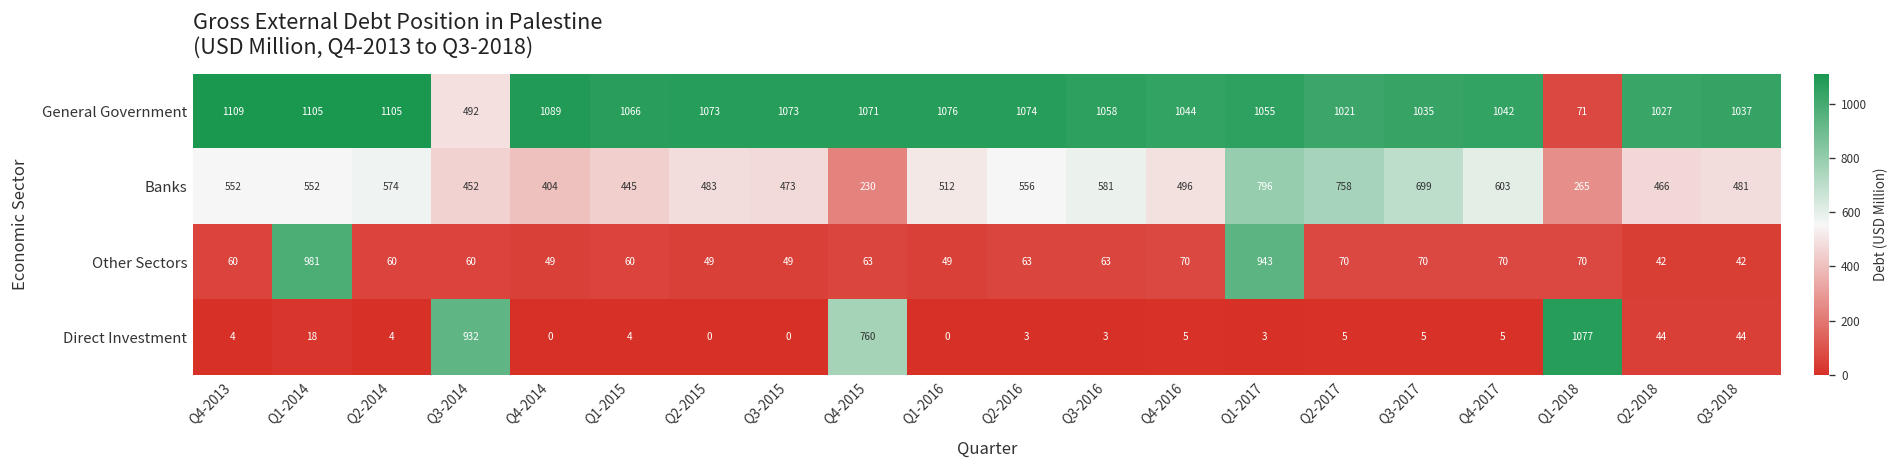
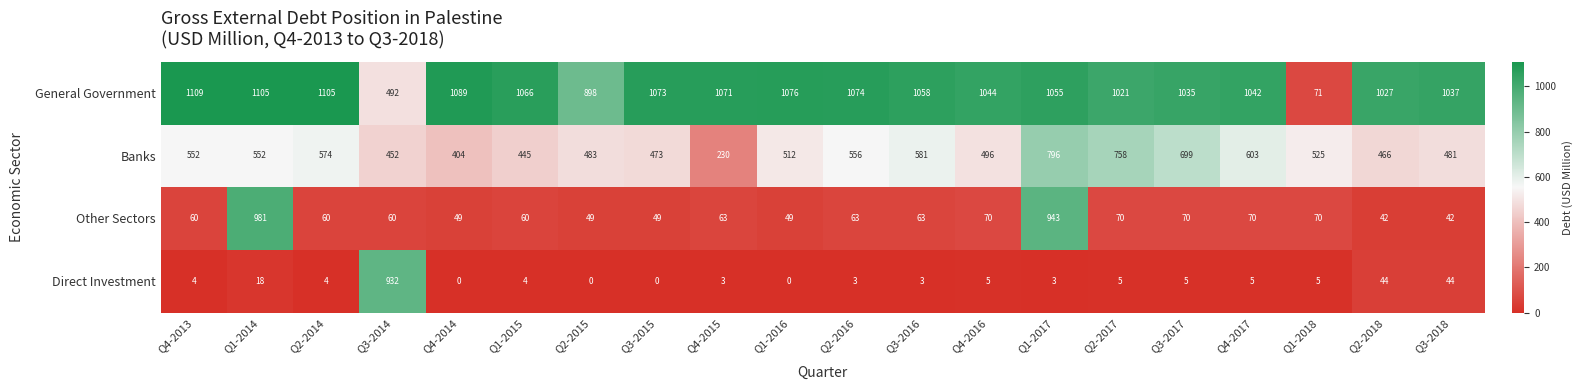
General Government, Q2-2015: 1073 -> 898
Banks, Q1-2018: 265 -> 525
Direct Investment, Q4-2015: 760 -> 3
Direct Investment, Q1-2018: 1077 -> 5
